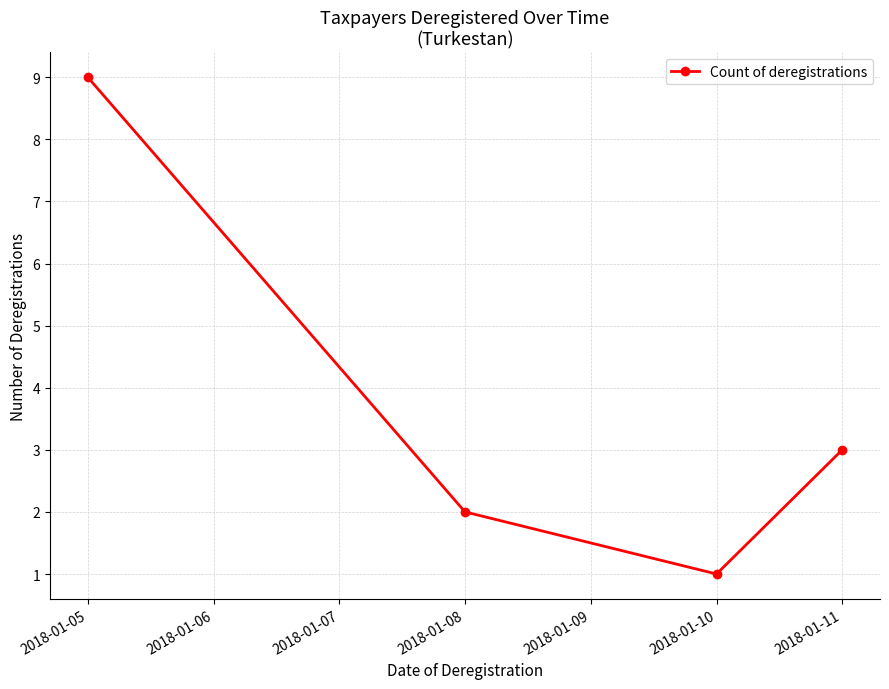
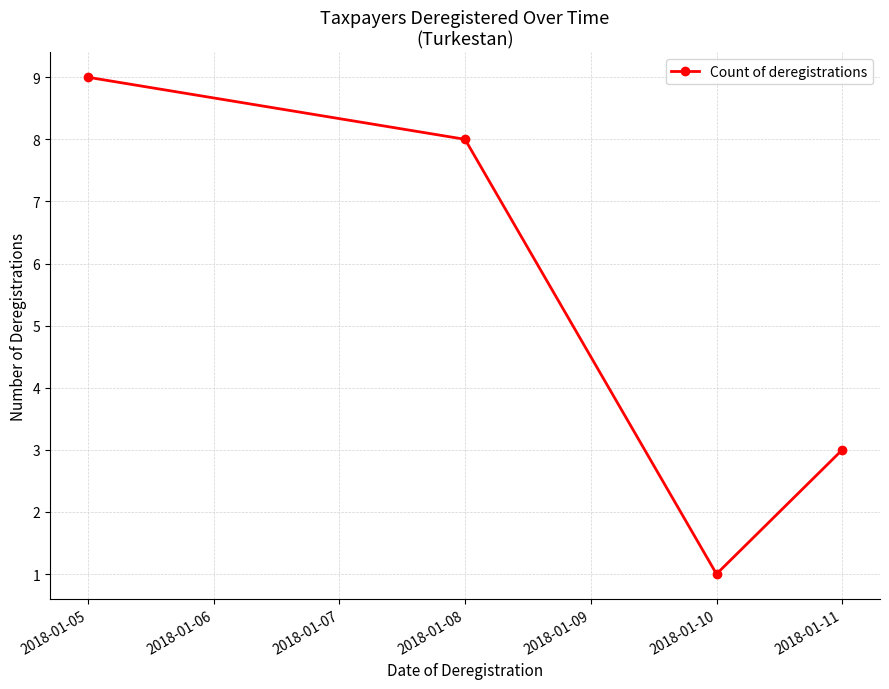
2018-01-08: 2 -> 8
